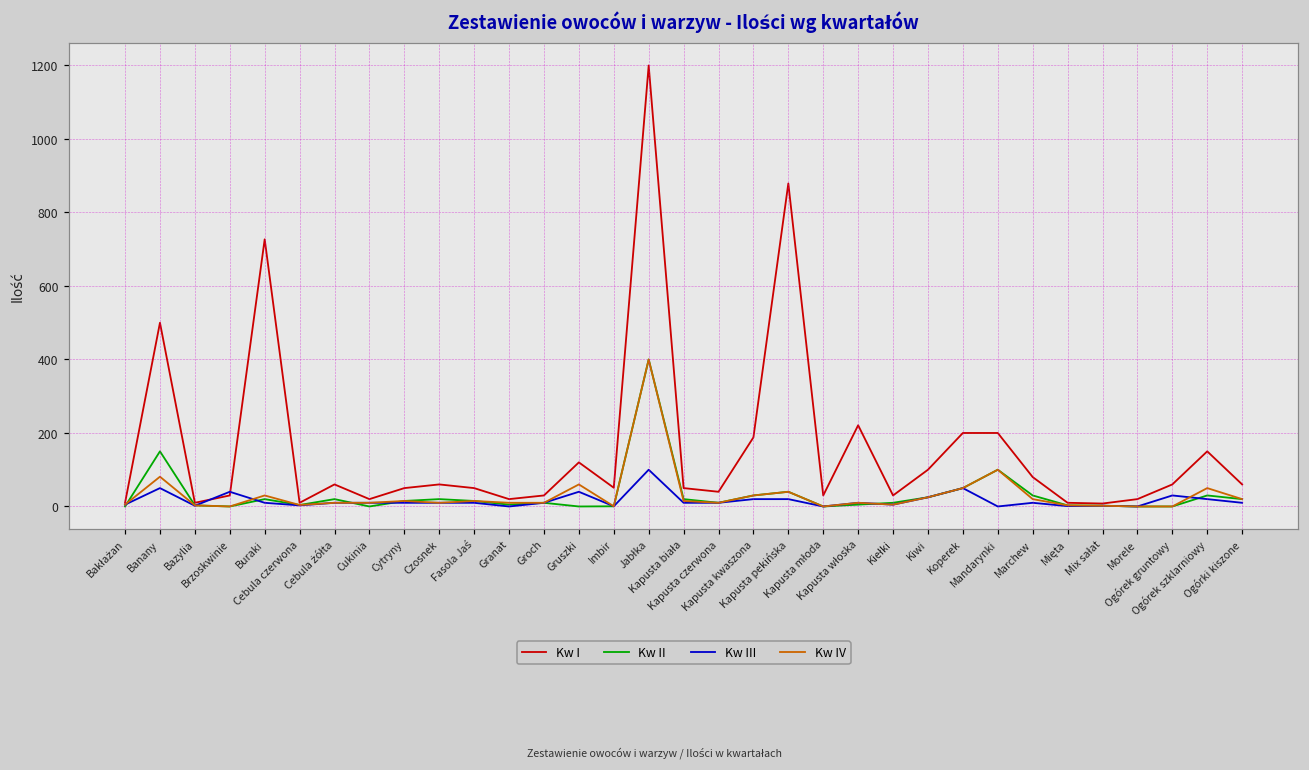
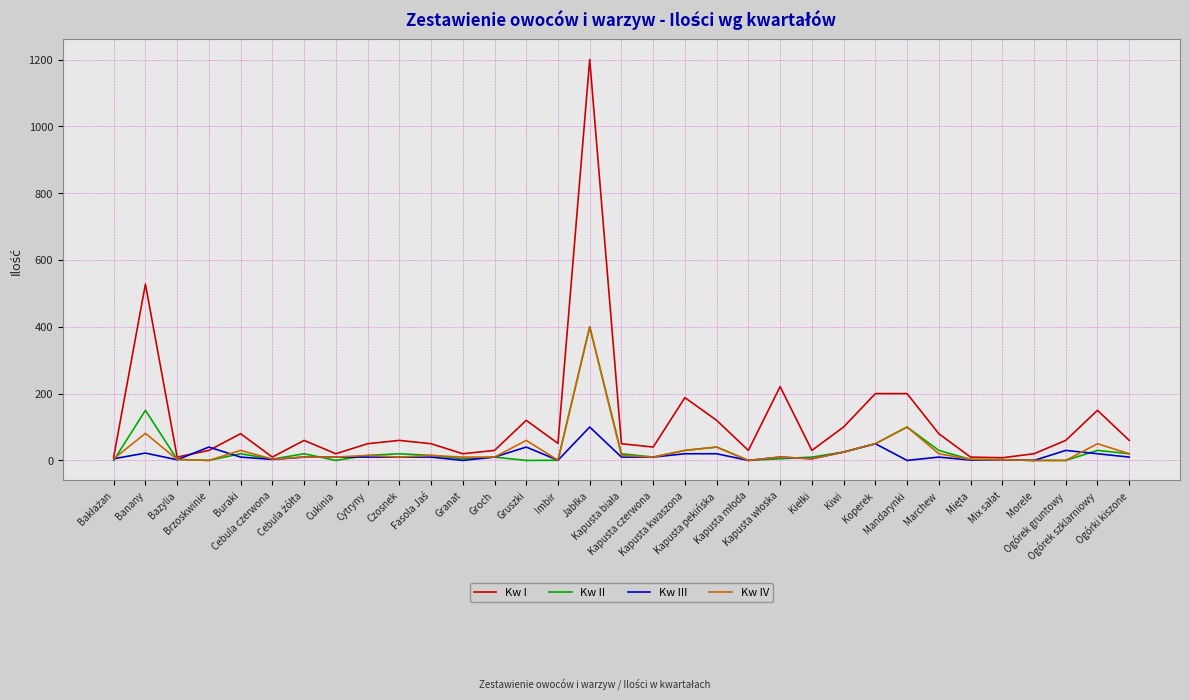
Kw I, Banany: 500 -> 530
Kw III, Banany: 50 -> 20
Kw I, Buraki: 730 -> 80
Kw I, Kapusta pekińska: 880 -> 120
